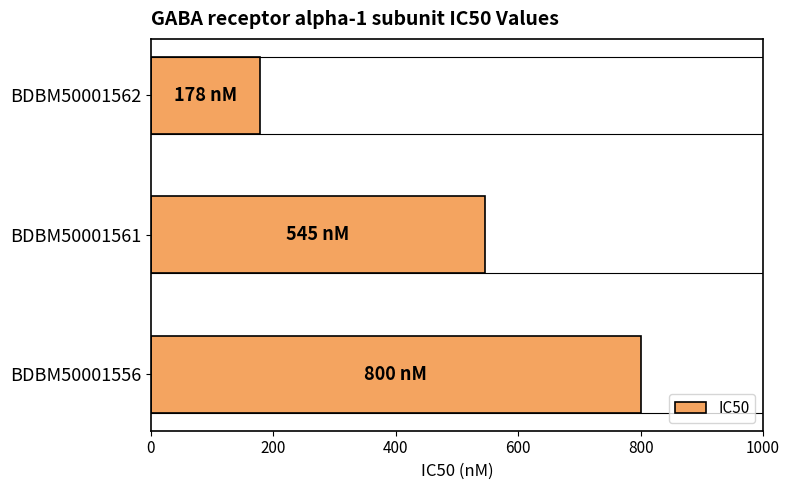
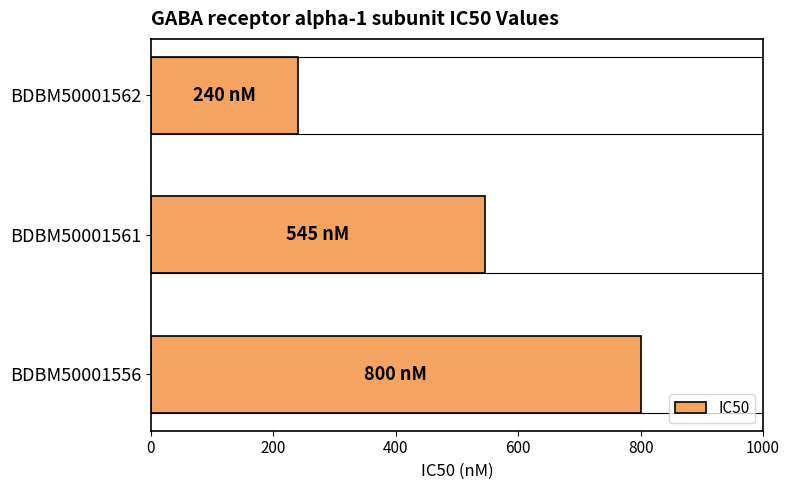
BDBM50001562: 178 -> 240
